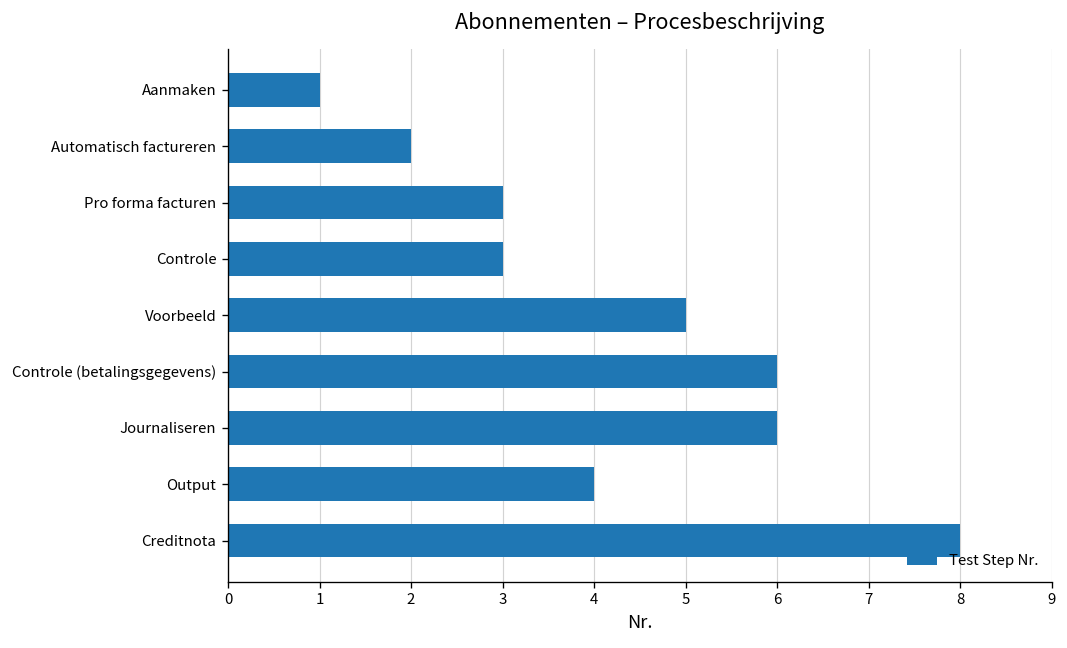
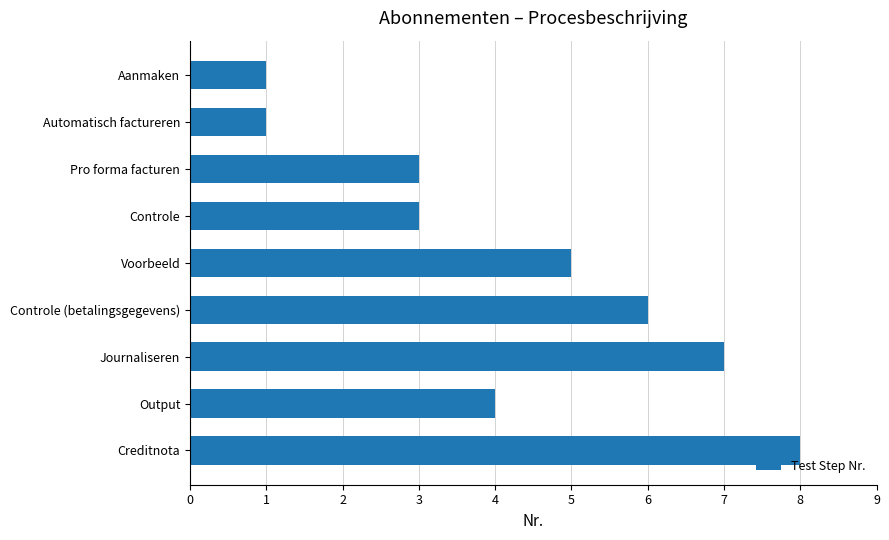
Automatisch factureren: 2 -> 1
Journaliseren: 6 -> 7
